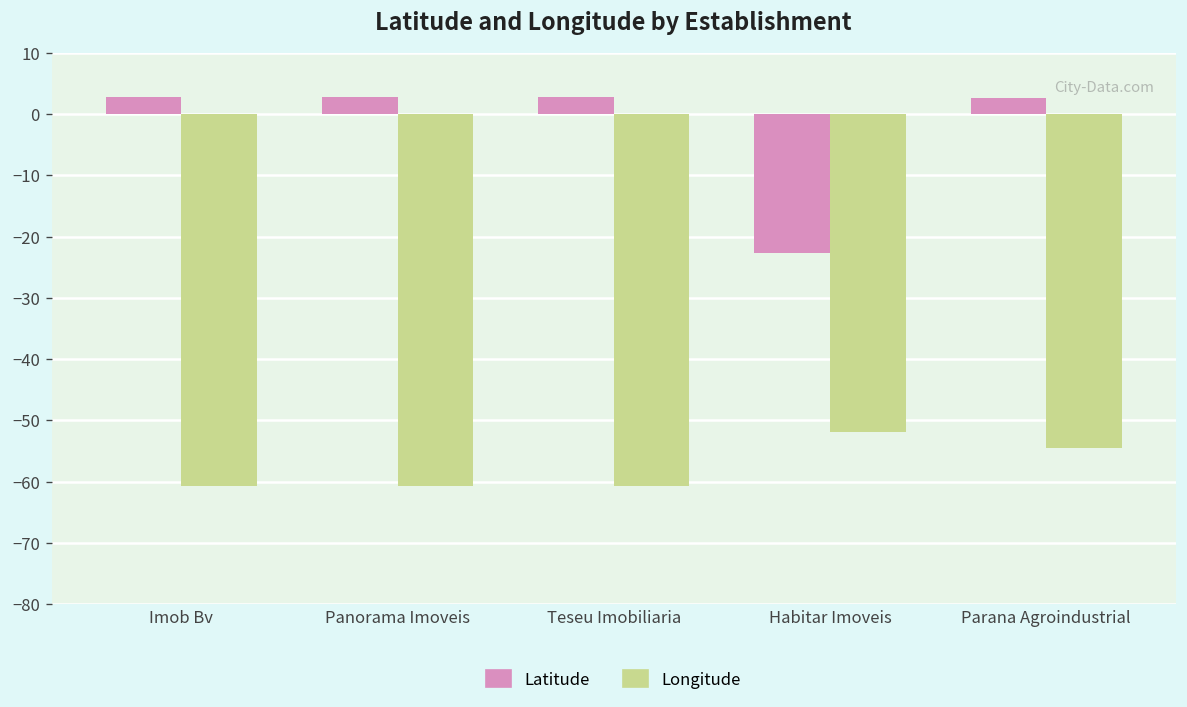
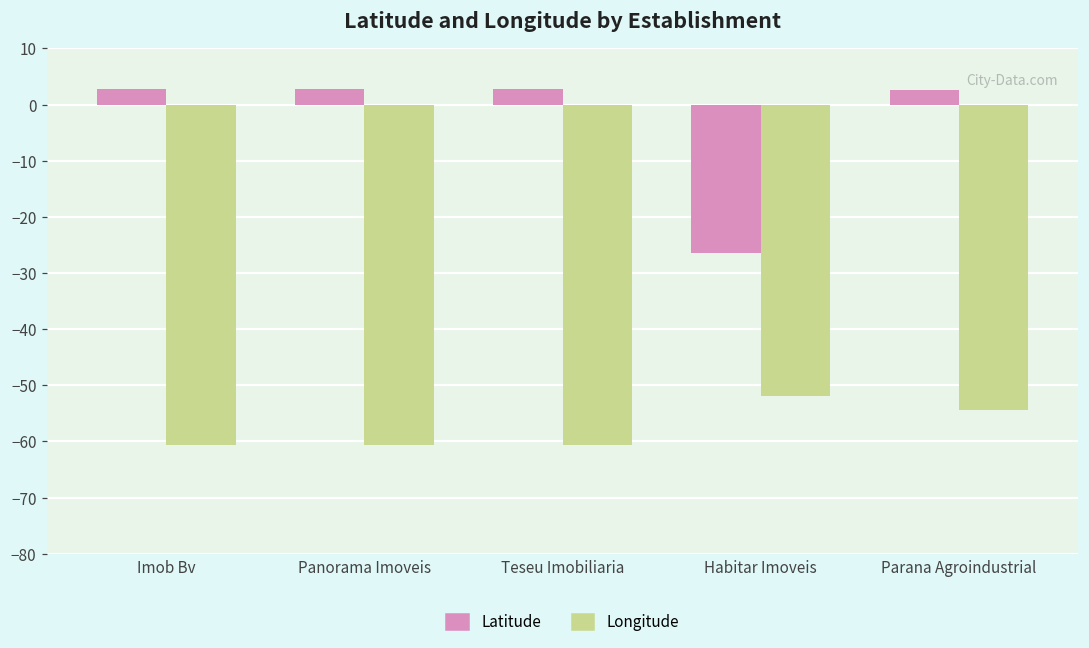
Latitude, Habitar Imoveis: -23 -> -26
